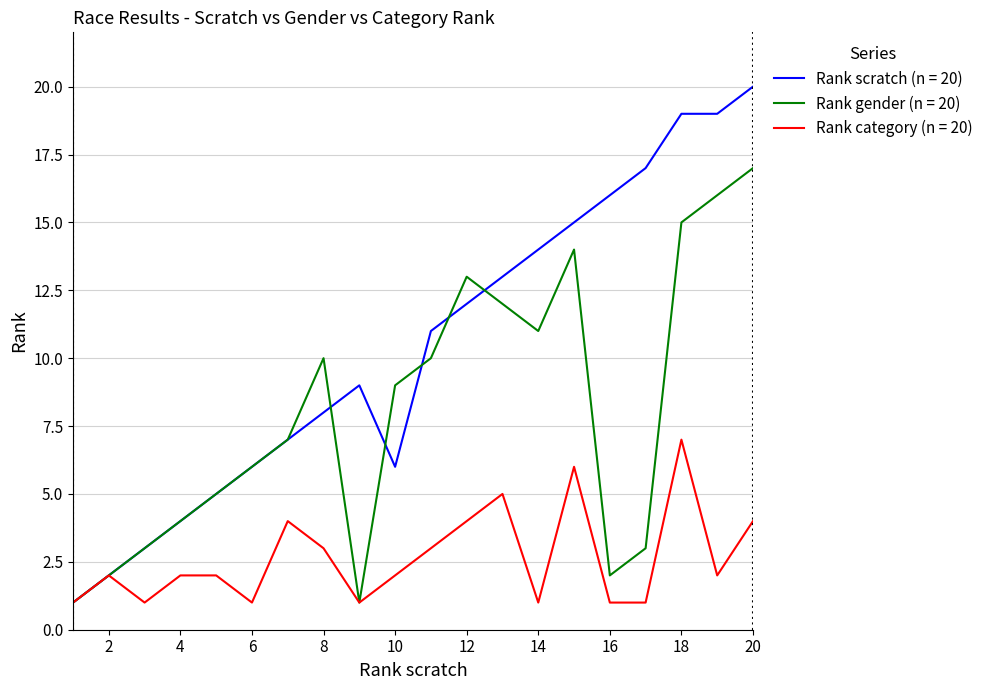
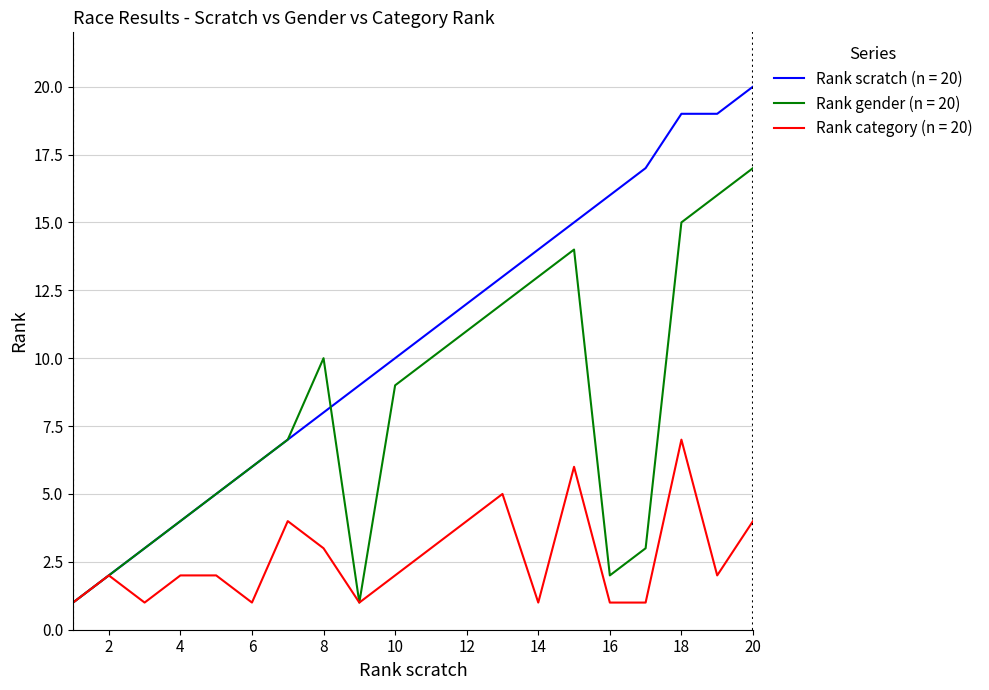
Rank scratch (n = 20), 10: 6 -> 10
Rank gender (n = 20), 12: 13 -> 11
Rank gender (n = 20), 14: 11 -> 13
